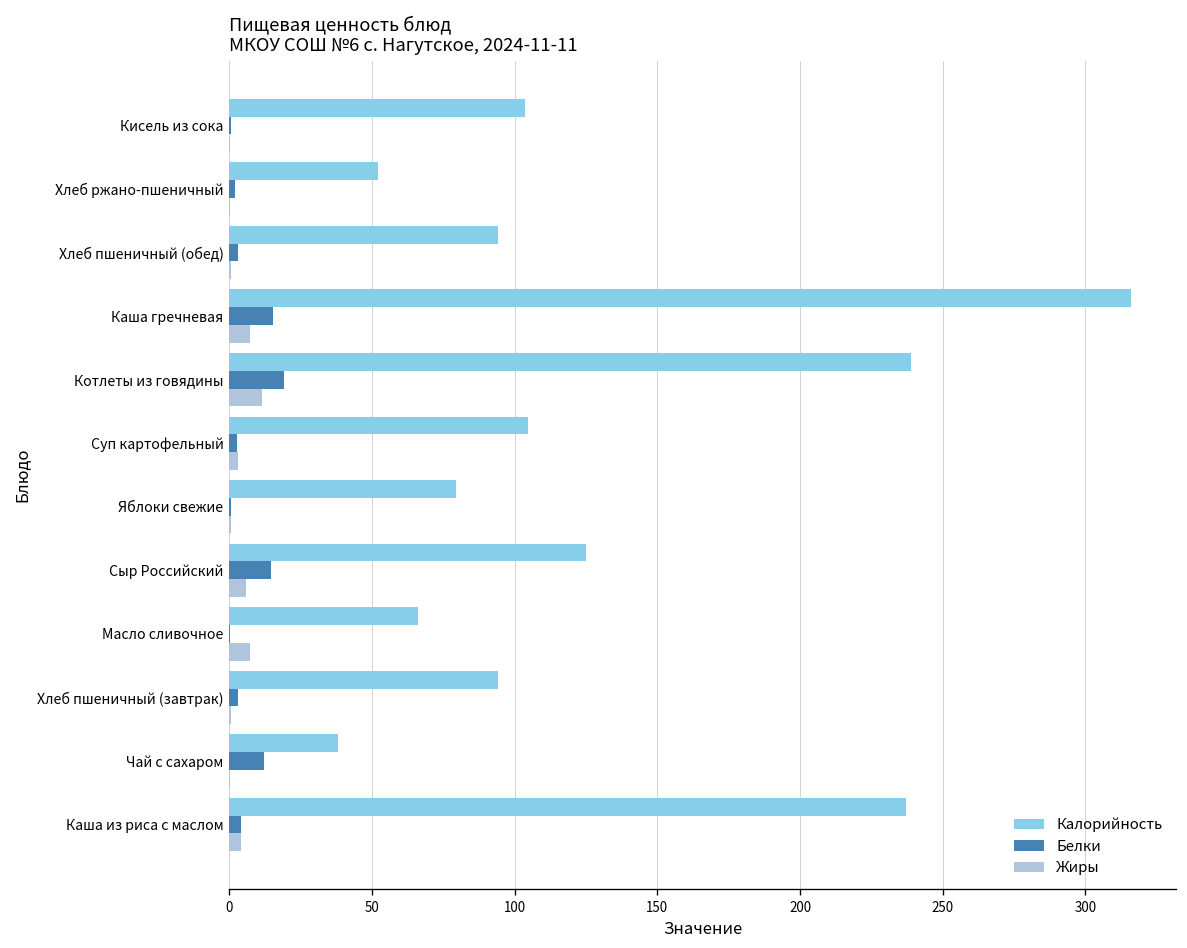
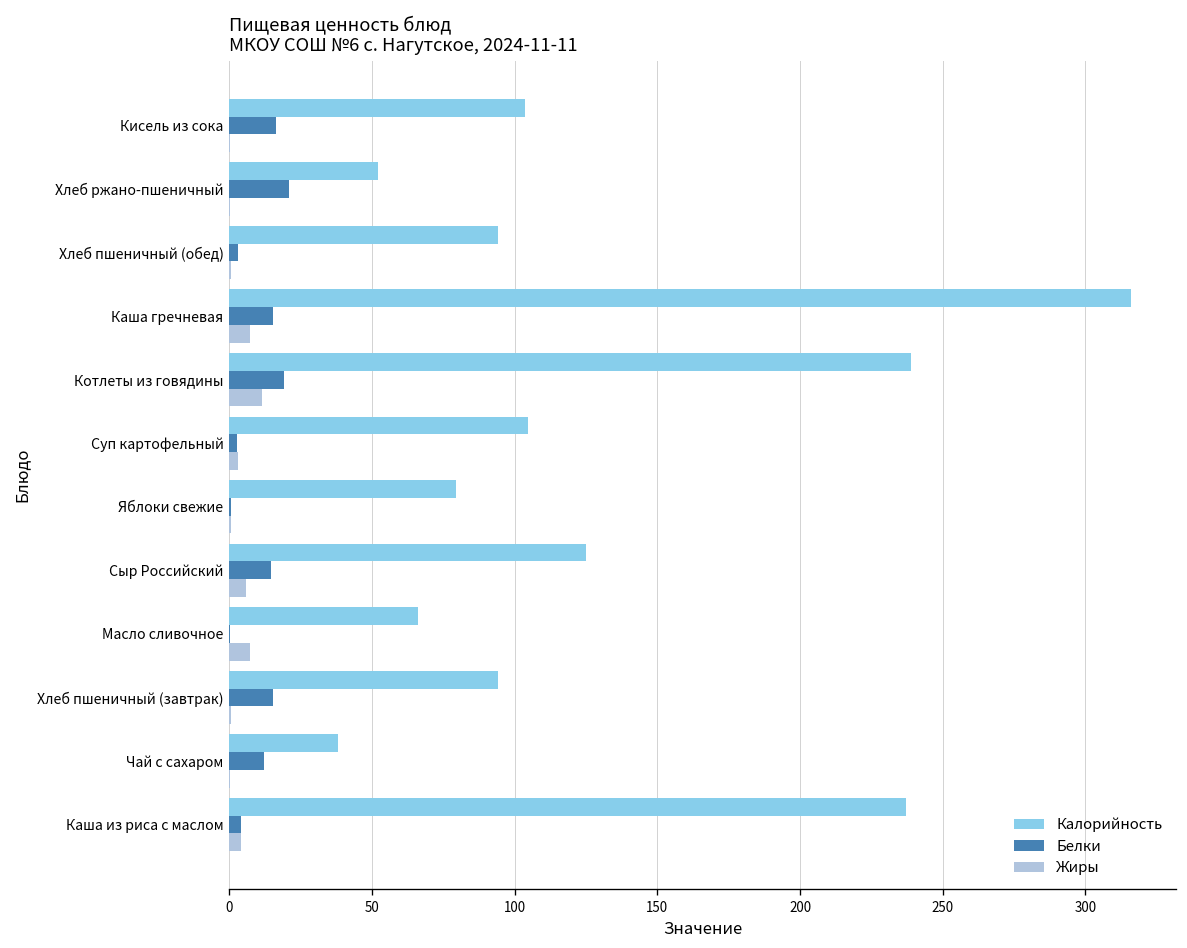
Белки, Кисель из сока: 1 -> 16
Белки, Хлеб ржано-пшеничный: 2 -> 21
Белки, Хлеб пшеничный (завтрак): 3 -> 15
